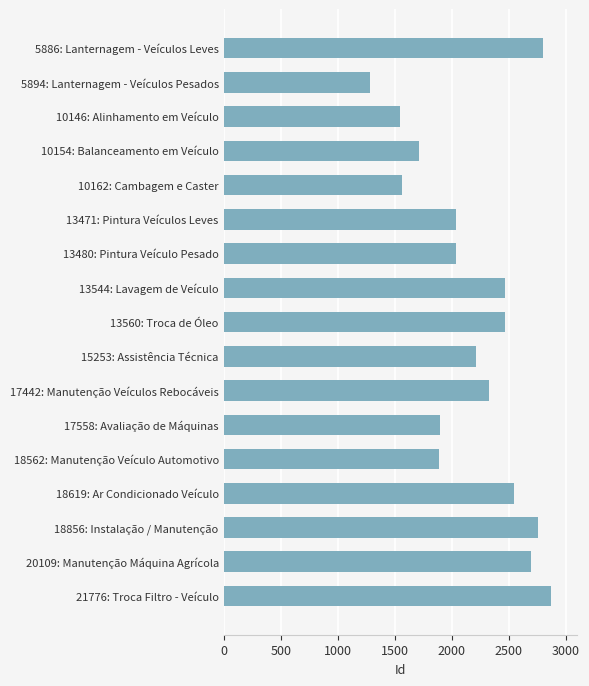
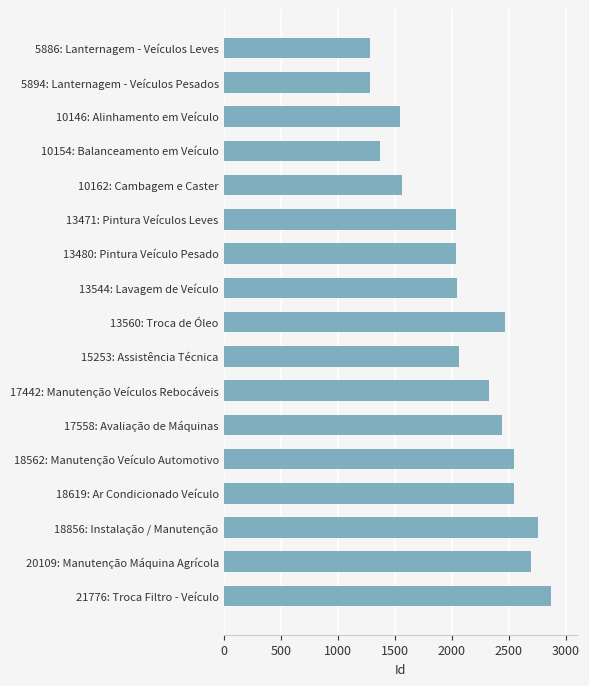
5886: Lanternagem - Veículos Leves: 2800 -> 1290
10154: Balanceamento em Veículo: 1710 -> 1370
13544: Lavagem de Veículo: 2470 -> 2050
15253: Assistência Técnica: 2220 -> 2070
17558: Avaliação de Máquinas: 1900 -> 2440
18562: Manutenção Veículo Automotivo: 1890 -> 2540
